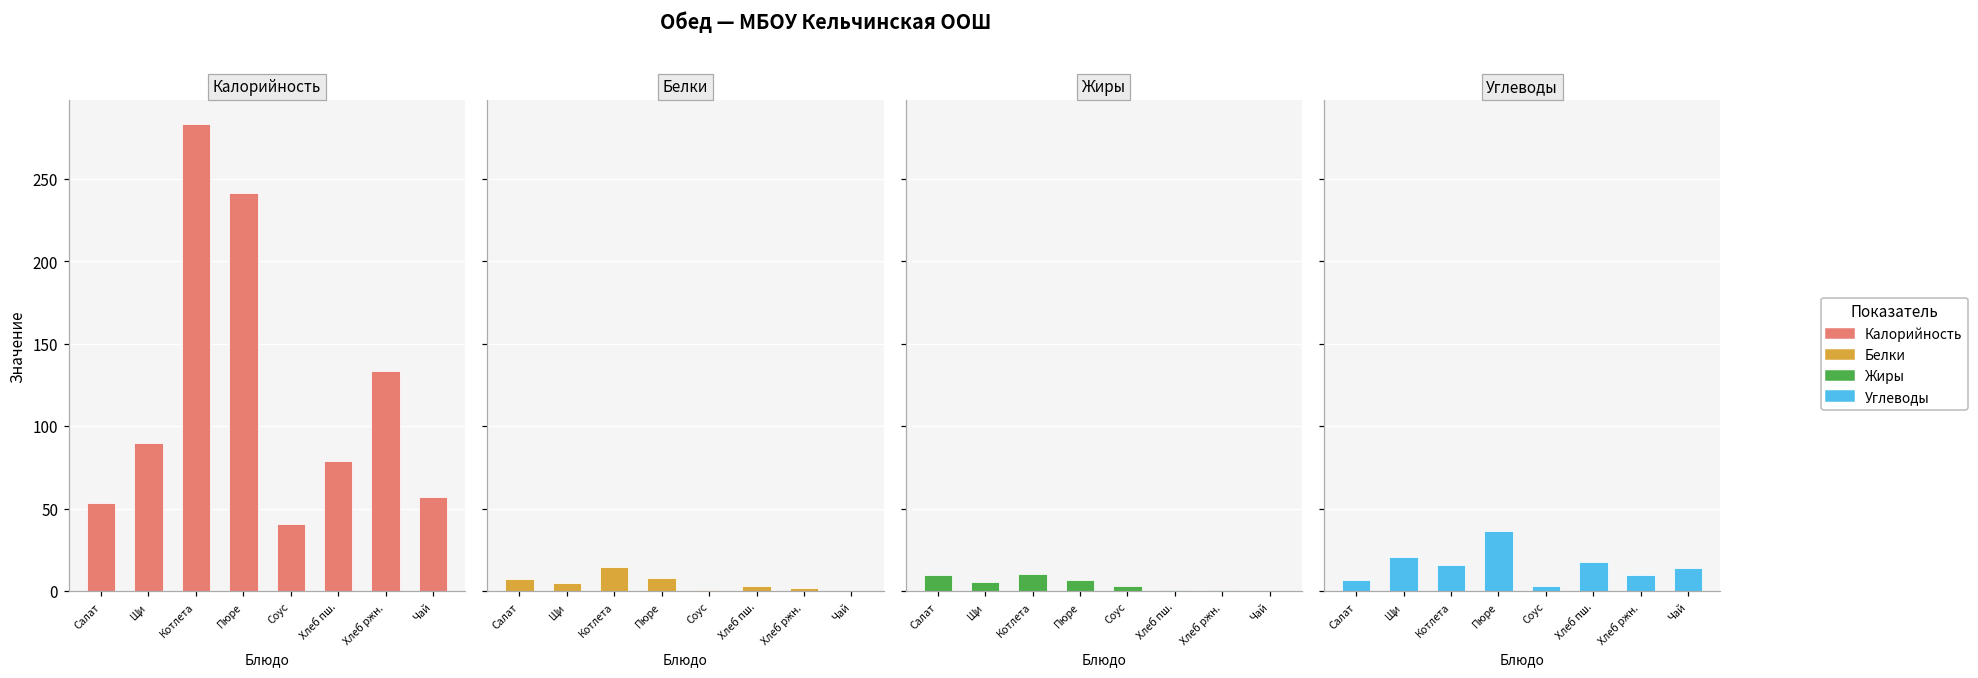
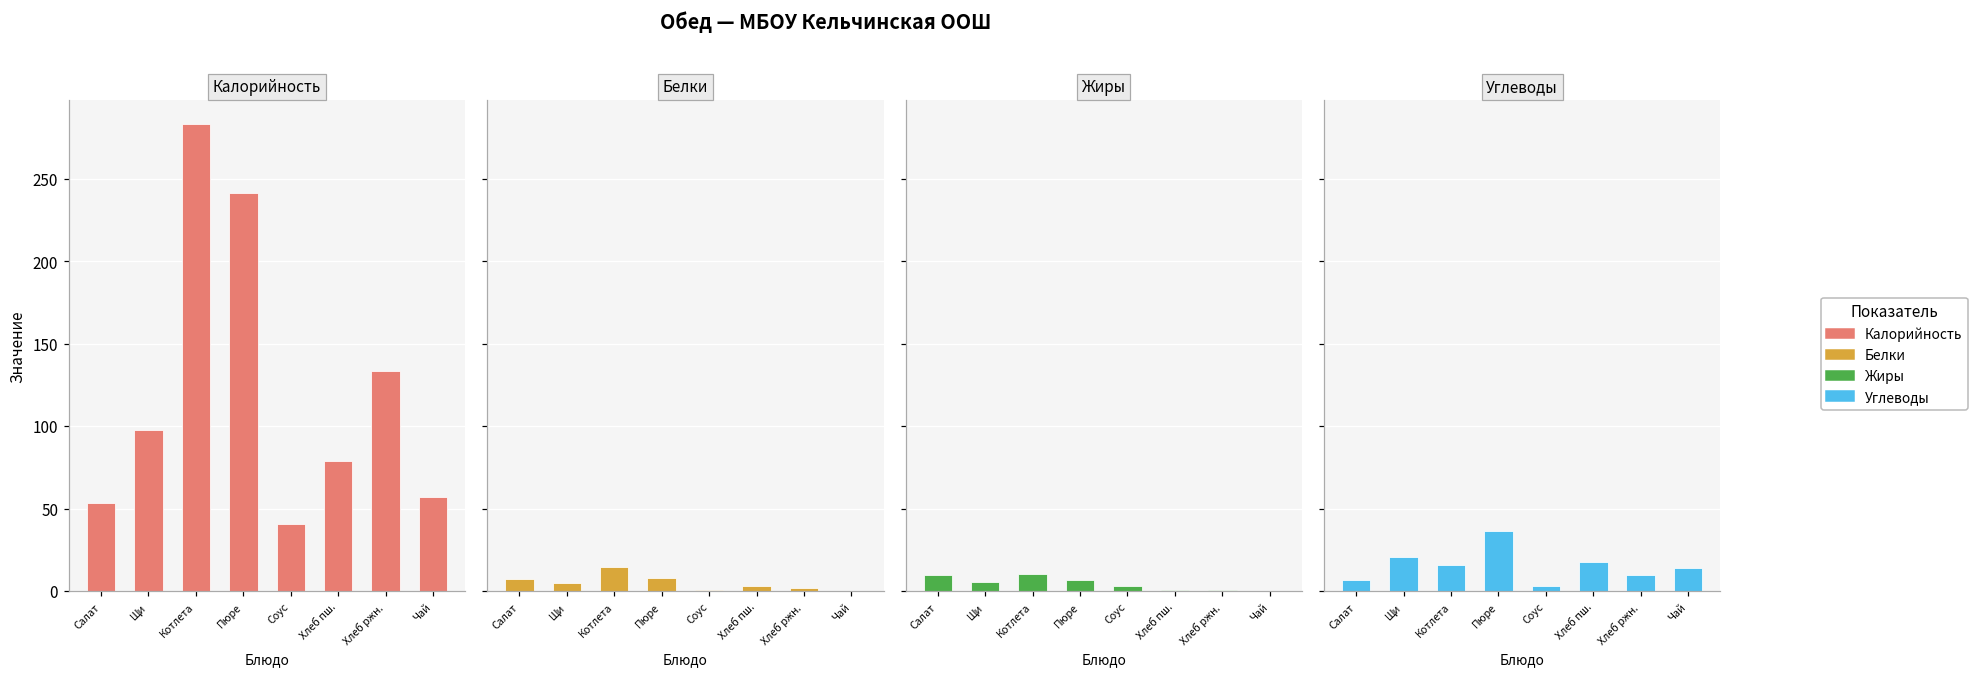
Калорийность, Щи: 90 -> 98
